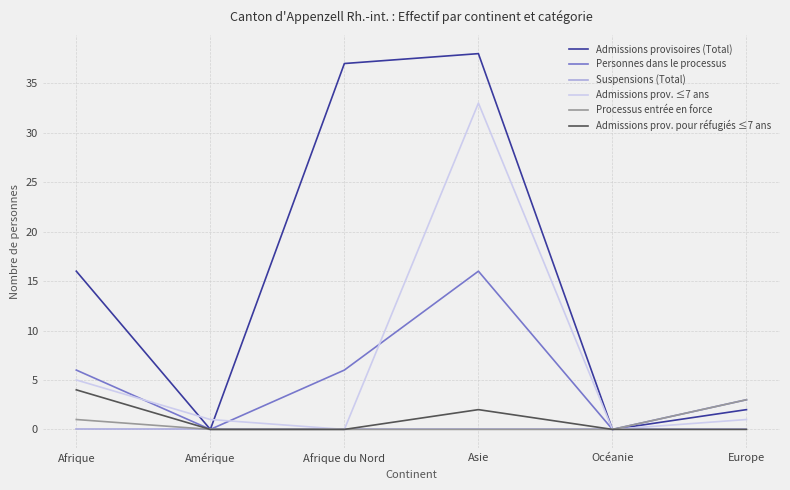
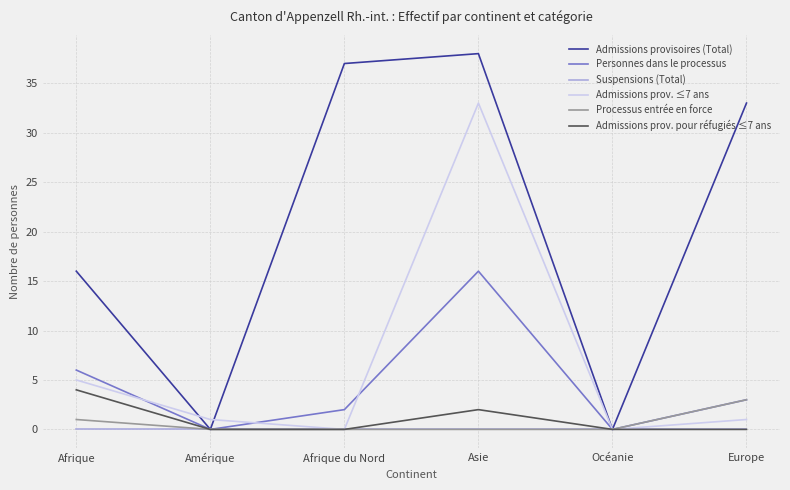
Personnes dans le processus, Afrique du Nord: 6 -> 2
Admissions provisoires (Total), Europe: 2 -> 33
